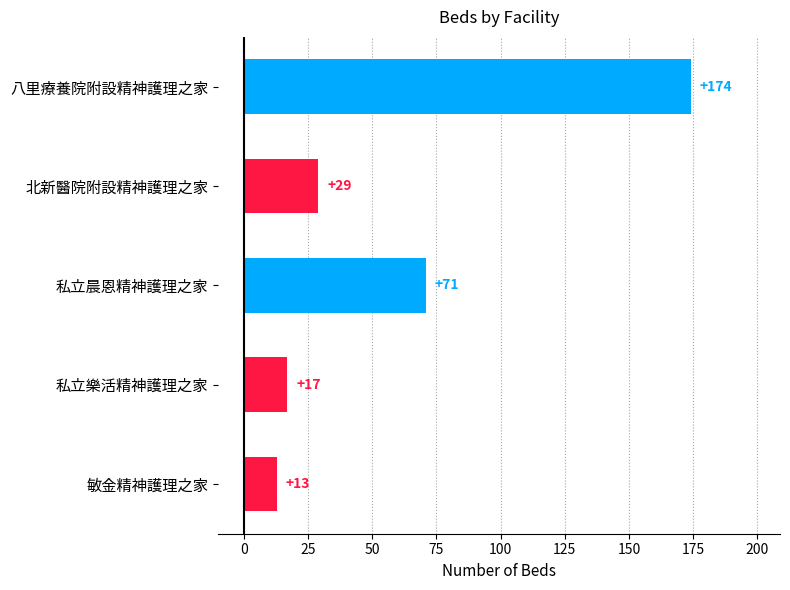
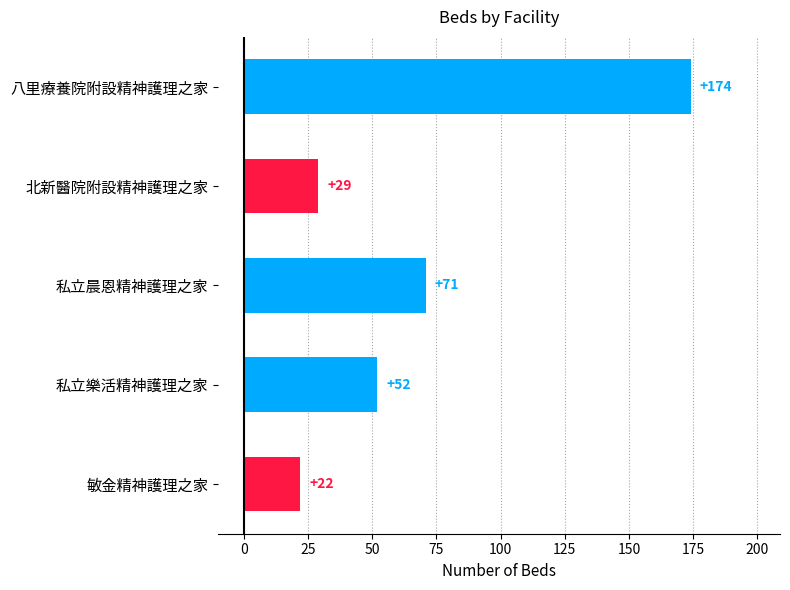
私立樂活精神護理之家: +17 -> +52
敏金精神護理之家: +13 -> +22
